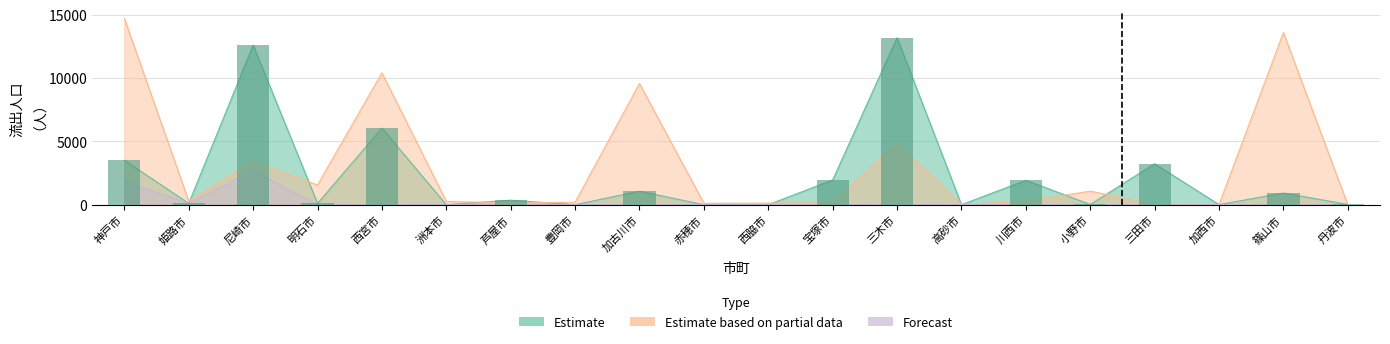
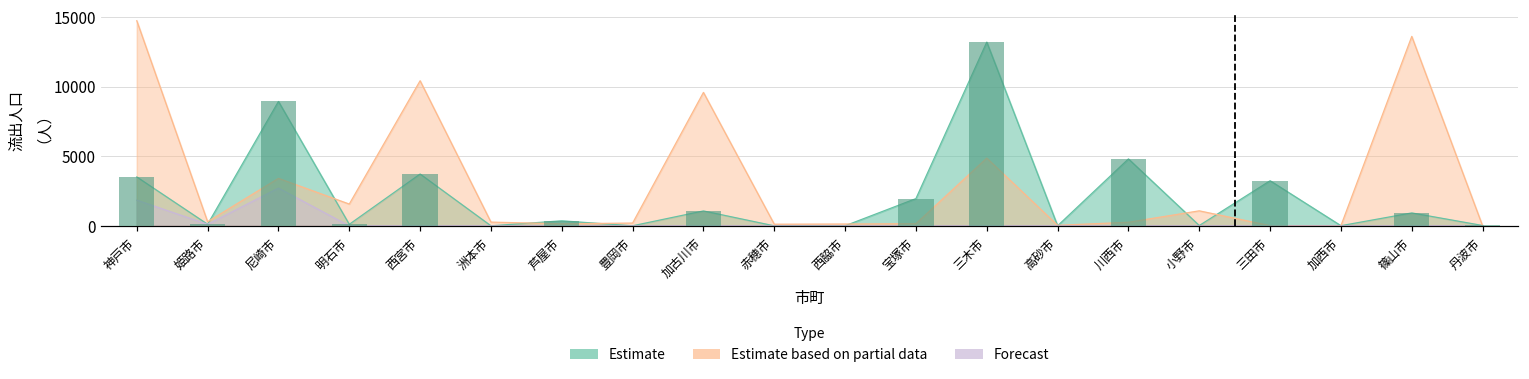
Estimate, 尼崎市: 12600 -> 8900
Estimate, 西宮市: 6000 -> 3700
Estimate, 川西市: 1900 -> 4800
